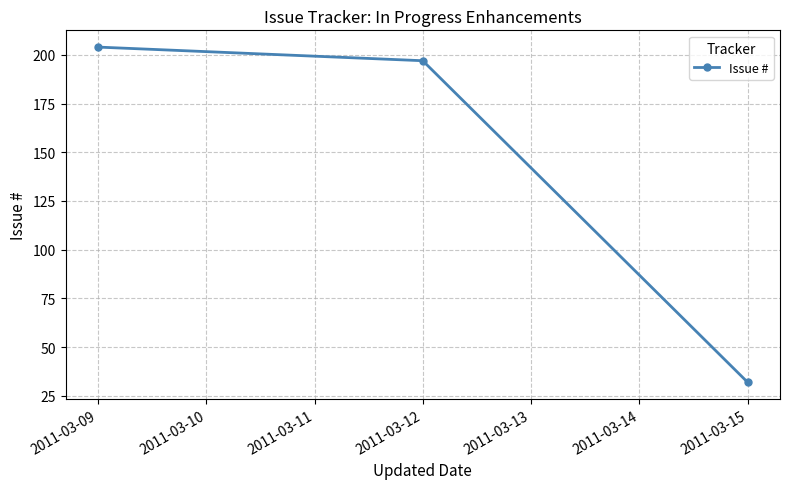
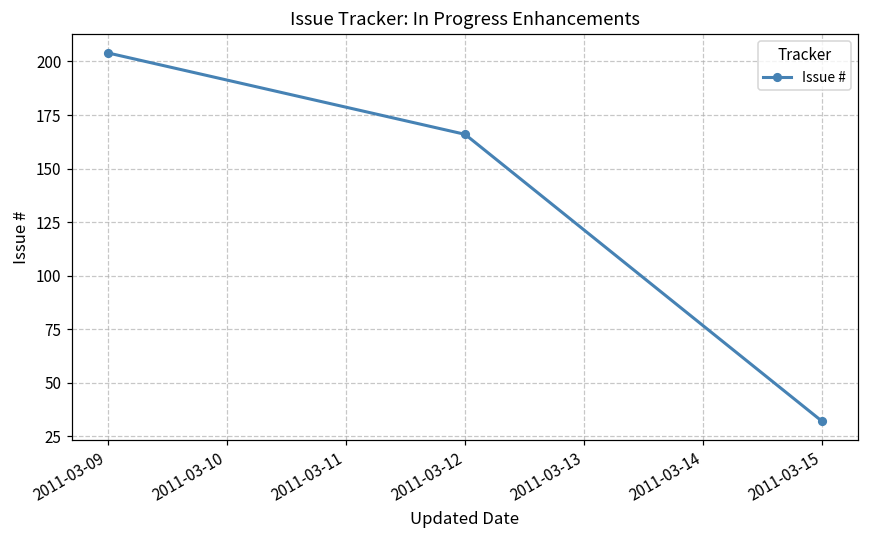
2011-03-12: 197 -> 166
